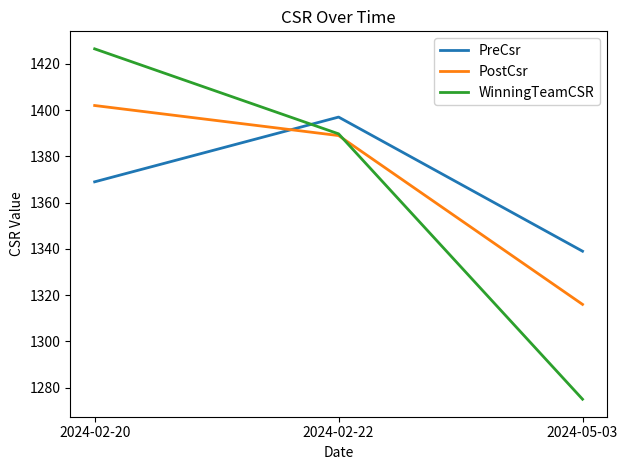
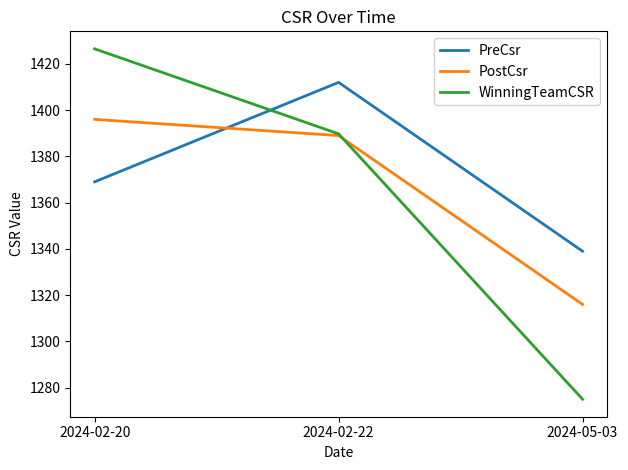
PostCsr, 2024-02-20: 1402 -> 1396
PreCsr, 2024-02-22: 1397 -> 1412
